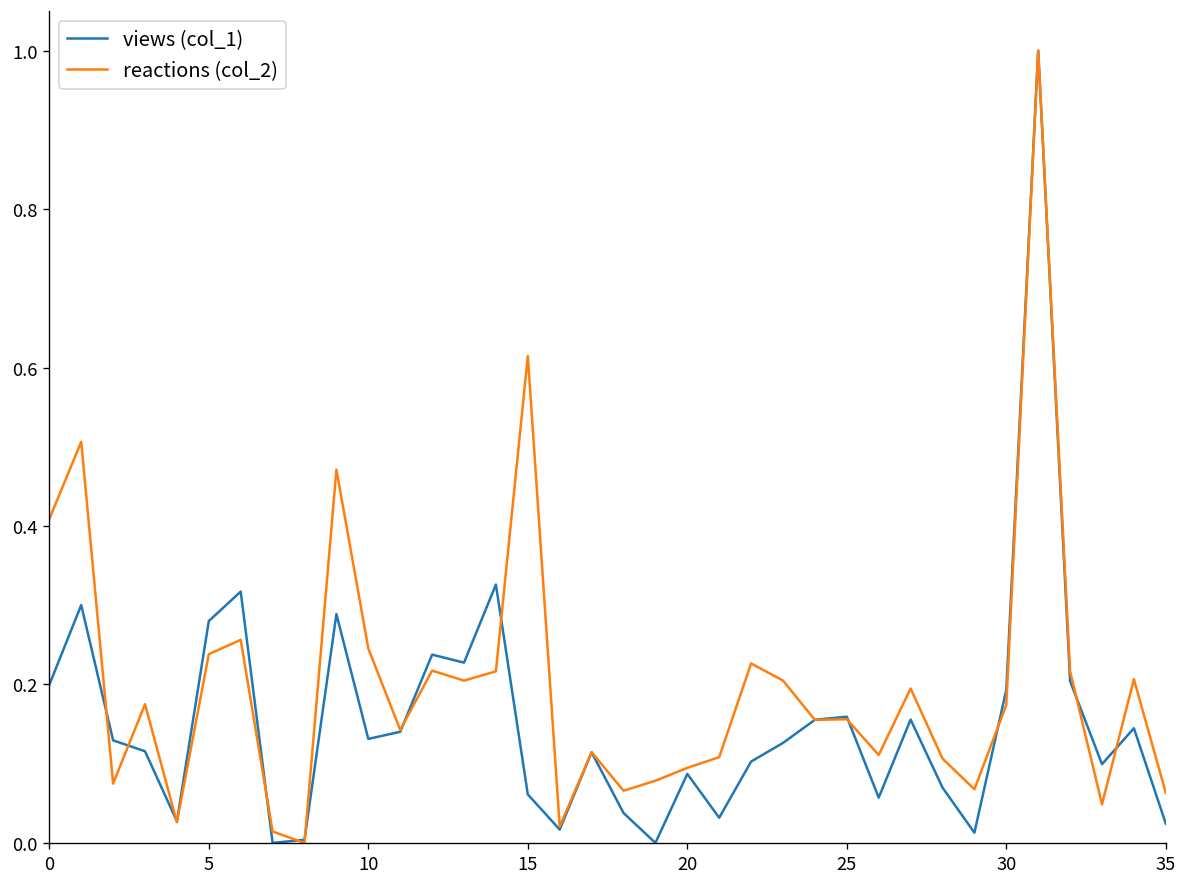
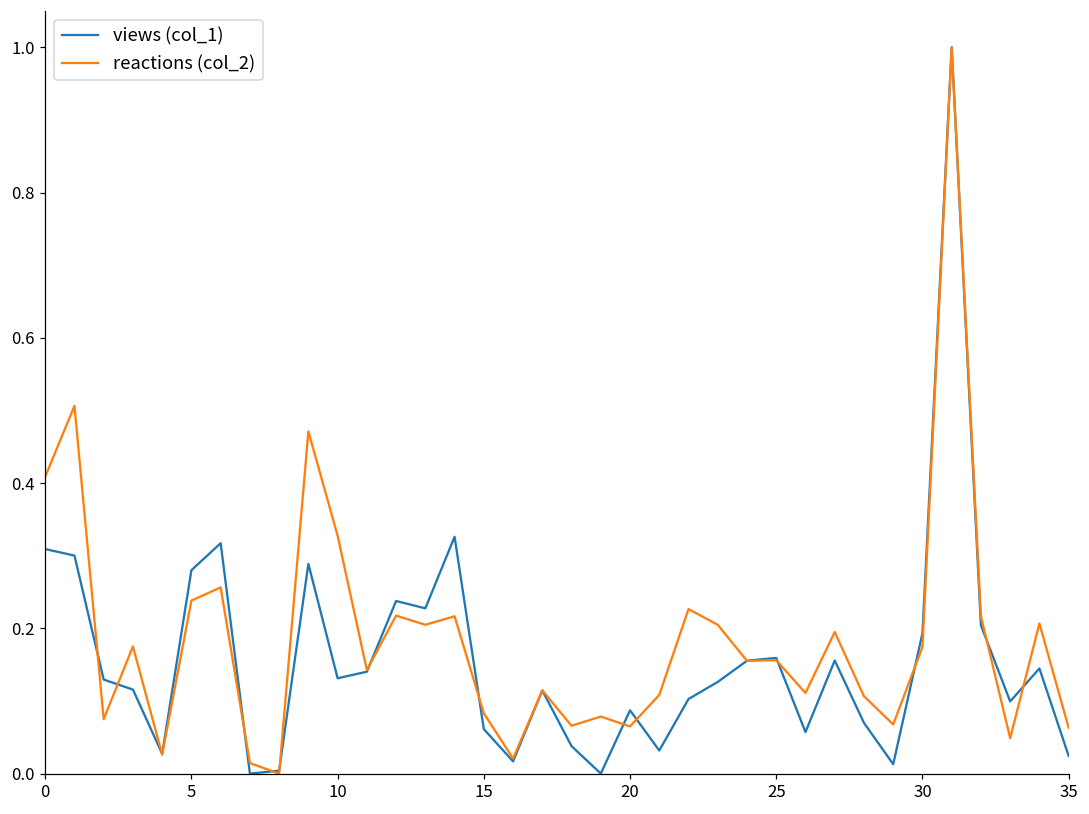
views (col_1), 0: 0.20 -> 0.31
reactions (col_2), 10: 0.25 -> 0.33
reactions (col_2), 15: 0.61 -> 0.08
reactions (col_2), 20: 0.09 -> 0.06
